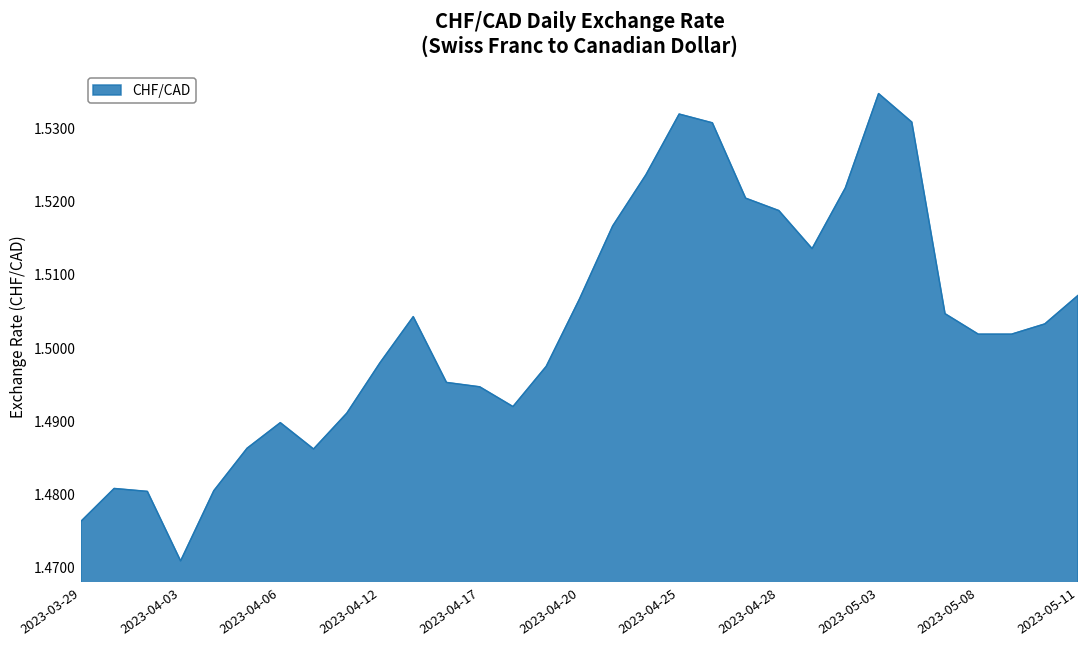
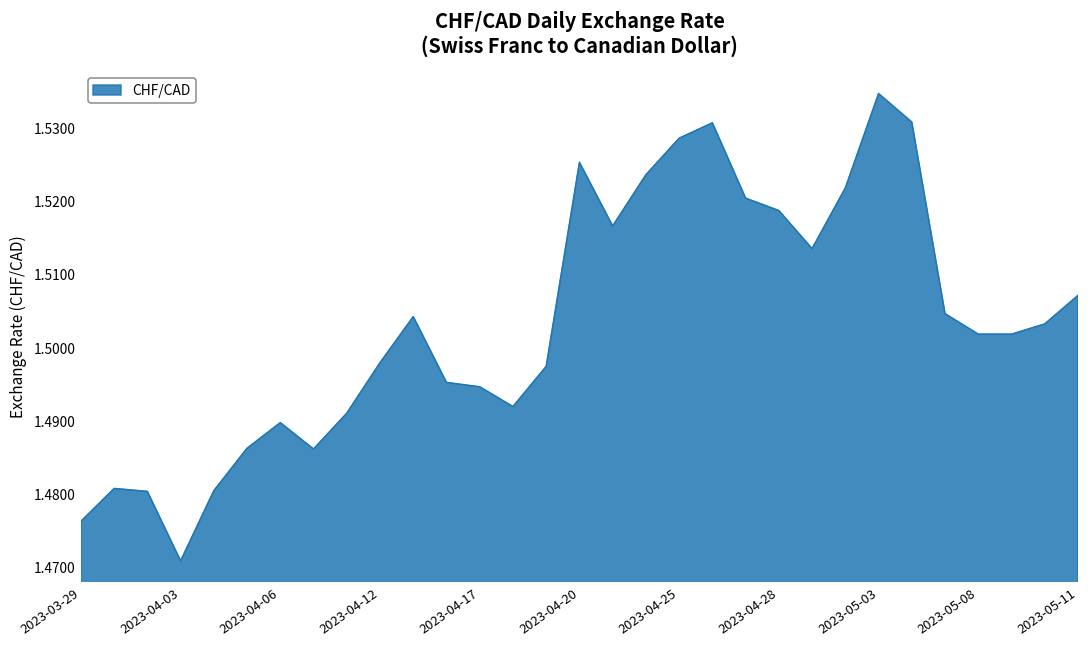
2023-04-20: 1.507 -> 1.525
2023-04-25: 1.532 -> 1.529
